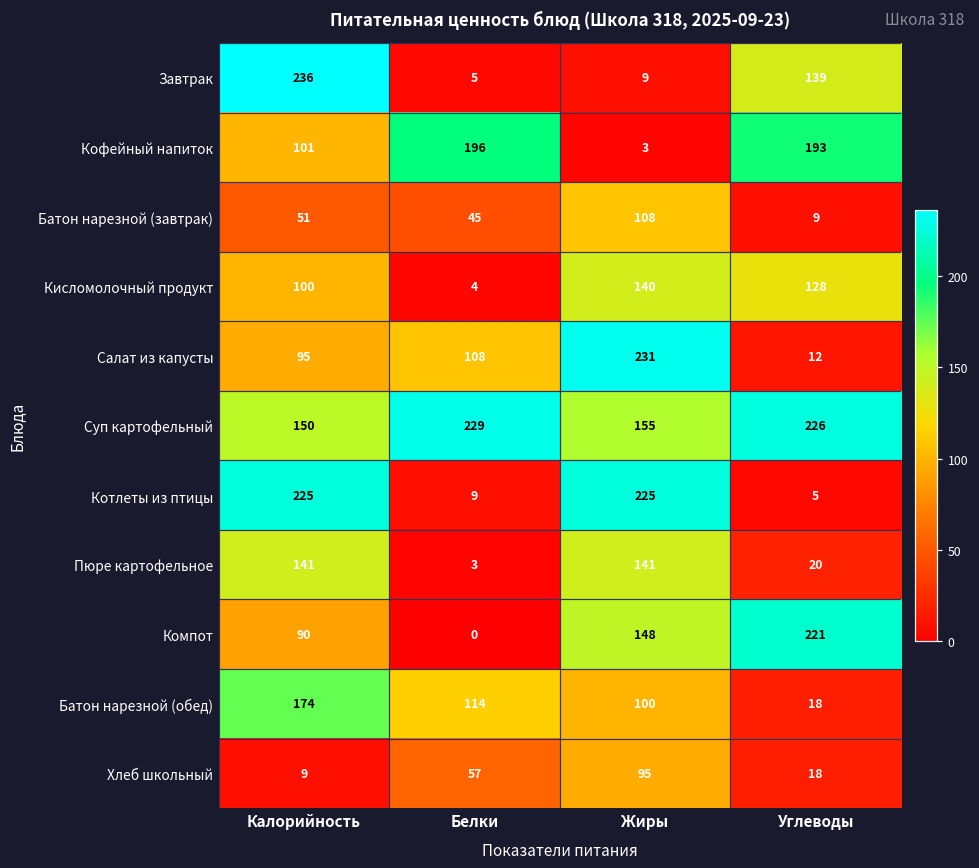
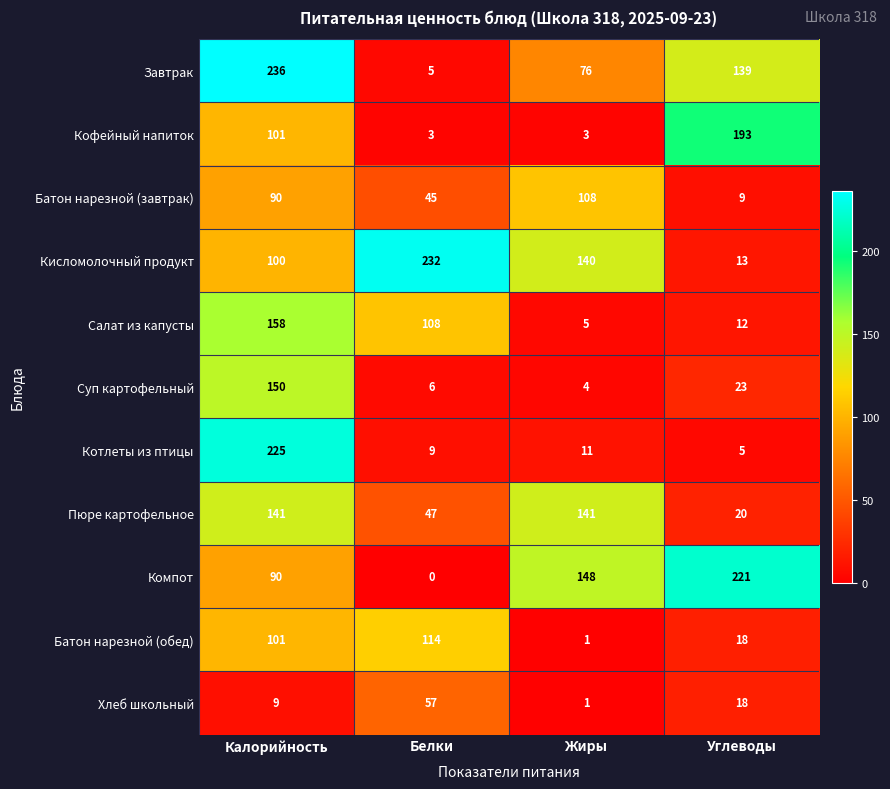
Завтрак, Жиры: 9 -> 76
Кофейный напиток, Белки: 196 -> 3
Батон нарезной (завтрак), Калорийность: 51 -> 90
Кисломолочный продукт, Белки: 4 -> 232
Кисломолочный продукт, Углеводы: 128 -> 13
Салат из капусты, Калорийность: 95 -> 158
Салат из капусты, Жиры: 231 -> 5
Суп картофельный, Белки: 229 -> 6
Суп картофельный, Жиры: 155 -> 4
Суп картофельный, Углеводы: 226 -> 23
Котлеты из птицы, Жиры: 225 -> 11
Пюре картофельное, Белки: 3 -> 47
Батон нарезной (обед), Калорийность: 174 -> 101
Батон нарезной (обед), Жиры: 100 -> 1
Хлеб школьный, Жиры: 95 -> 1
